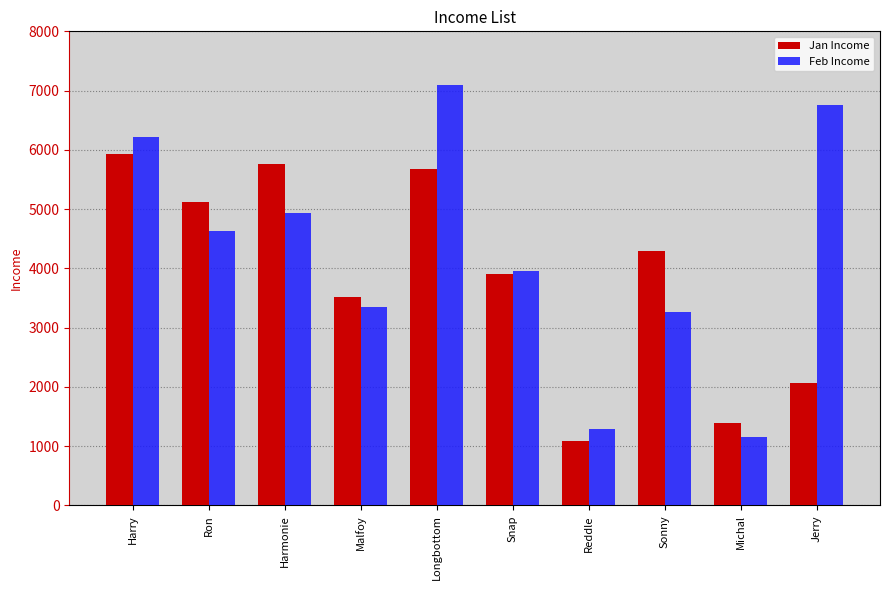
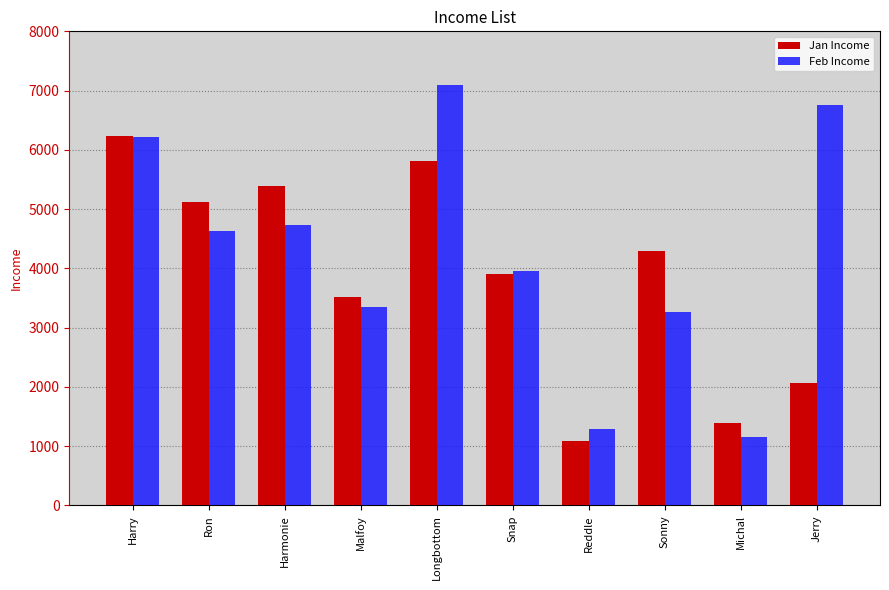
Jan Income, Harry: 5900 -> 6200
Jan Income, Harmonie: 5800 -> 5400
Feb Income, Harmonie: 4900 -> 4700
Jan Income, Longbottom: 5700 -> 5800
